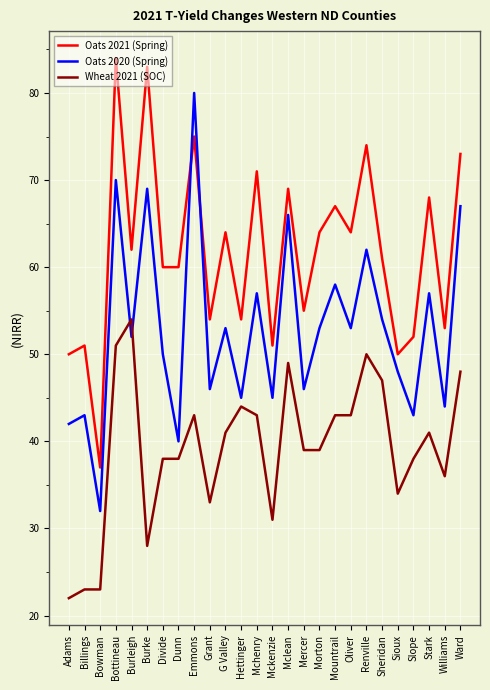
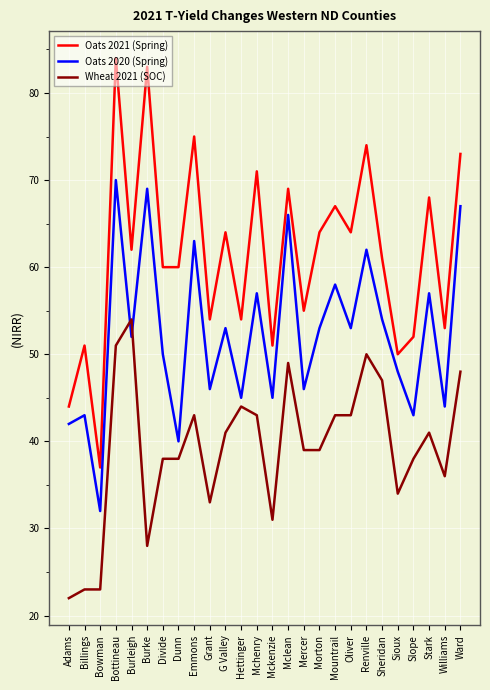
Oats 2021 (Spring), Adams: 50 -> 44
Oats 2020 (Spring), Emmons: 80 -> 63
